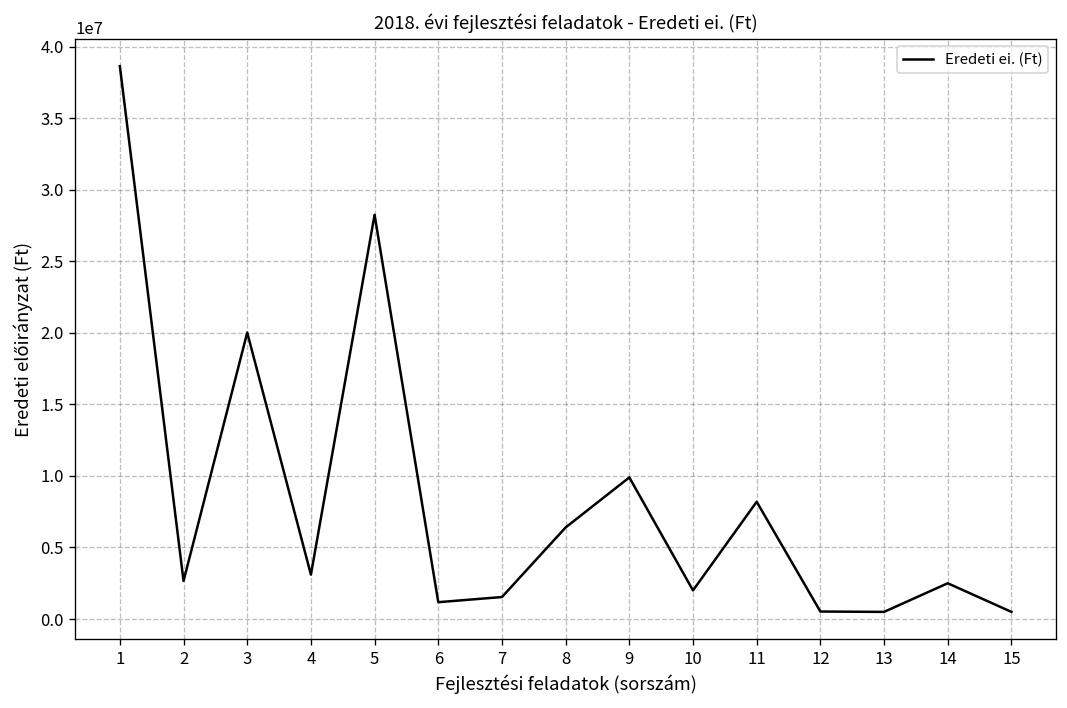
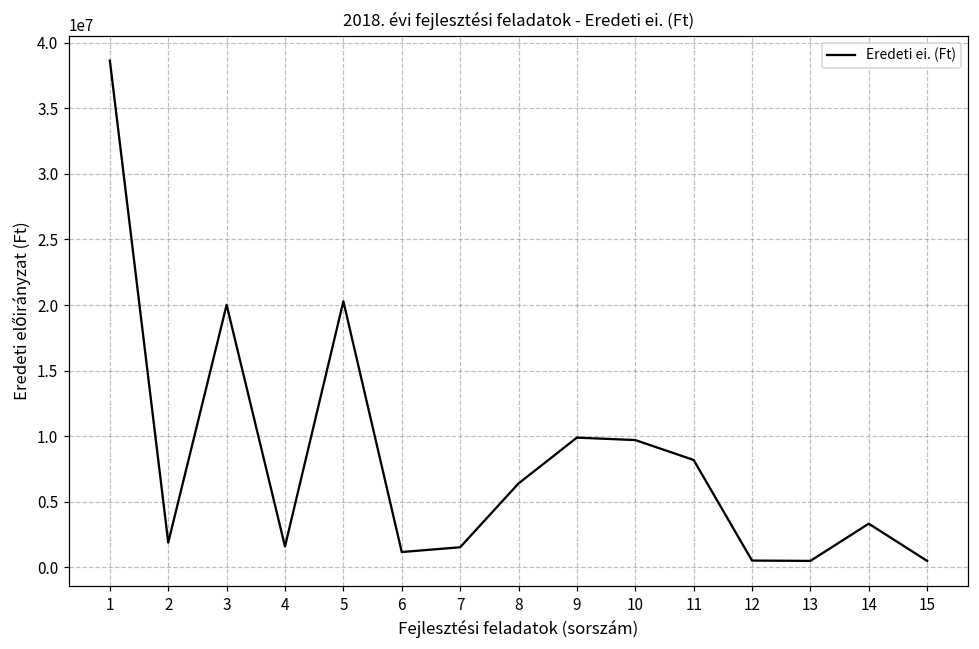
2: 2700000 -> 1900000
4: 3100000 -> 1600000
5: 28200000 -> 20300000
10: 2000000 -> 9700000
14: 2500000 -> 3300000
